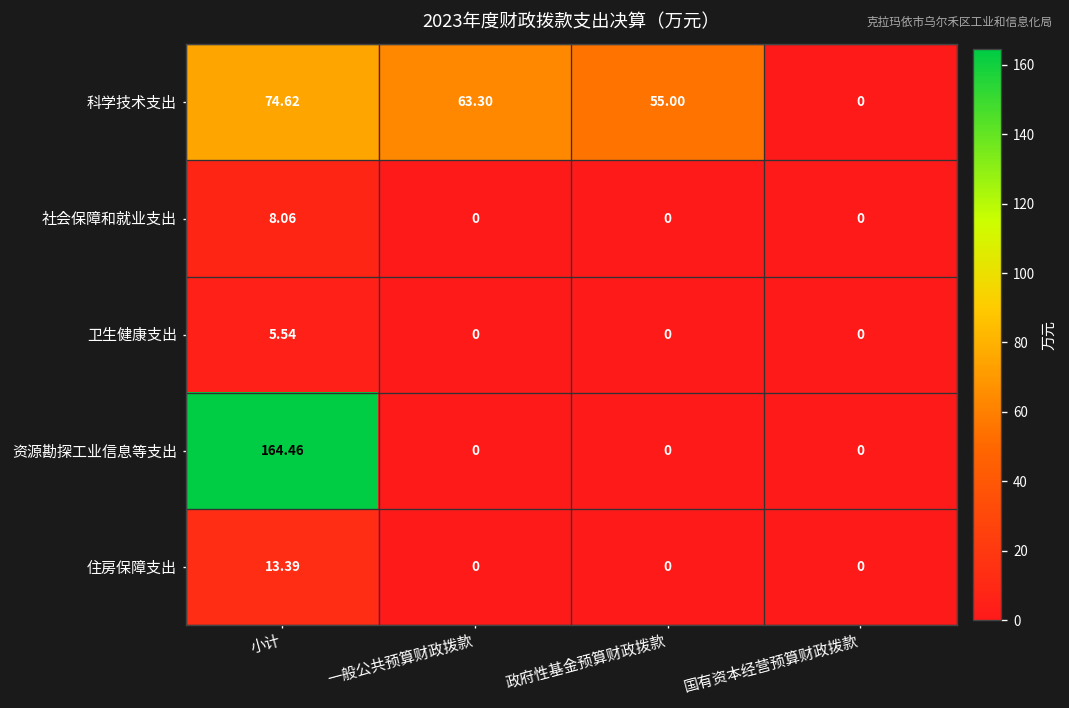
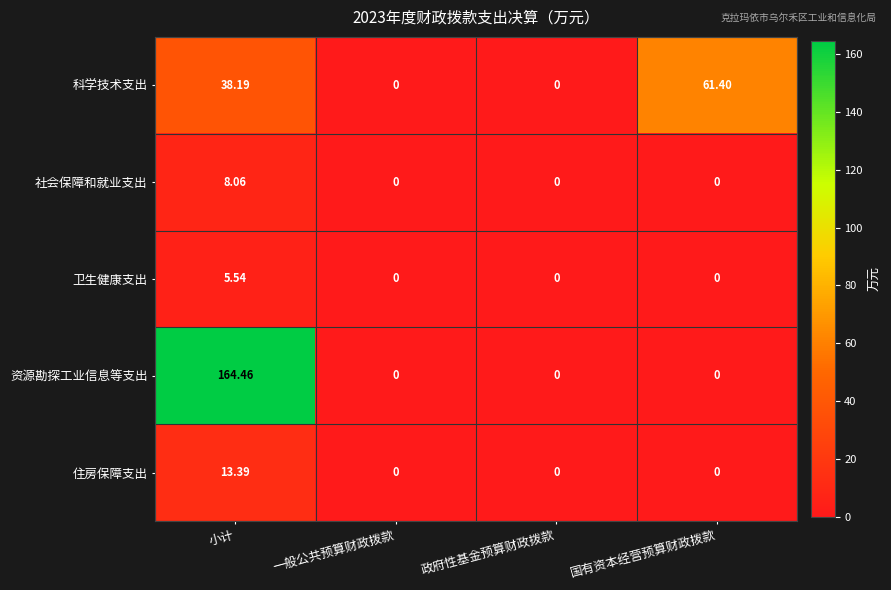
科学技术支出, 小计: 74.62 -> 38.19
科学技术支出, 一般公共预算财政拨款: 63.30 -> 0
科学技术支出, 政府性基金预算财政拨款: 55.00 -> 0
科学技术支出, 国有资本经营预算财政拨款: 0 -> 61.40
